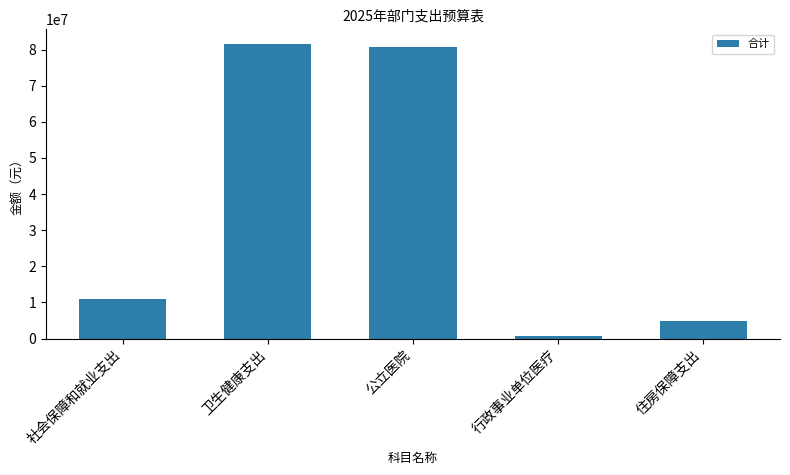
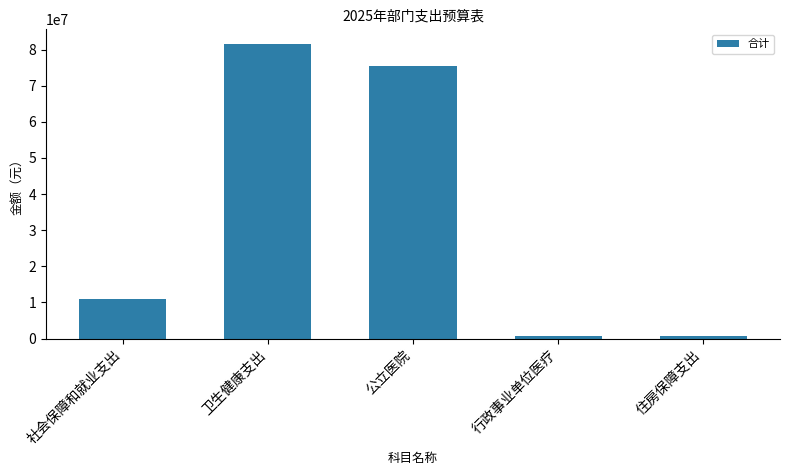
公立医院: 81000000 -> 75000000
住房保障支出: 5000000 -> 1000000
